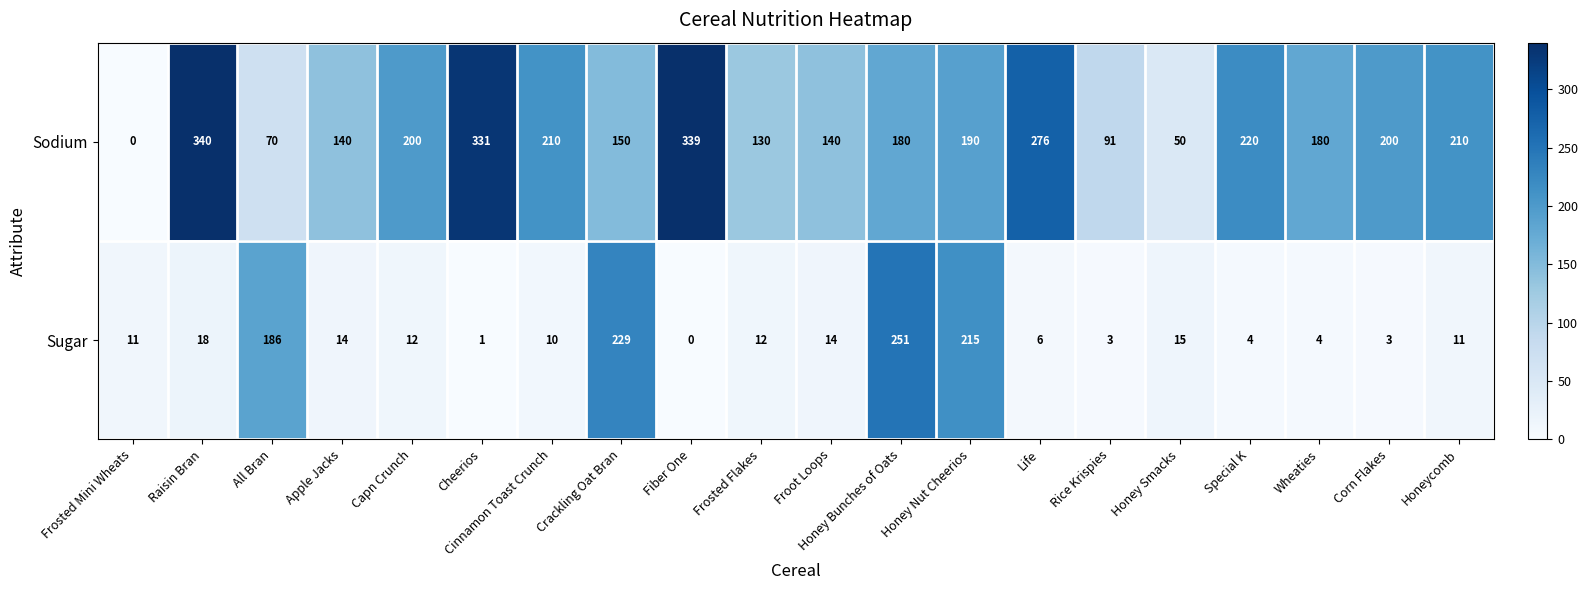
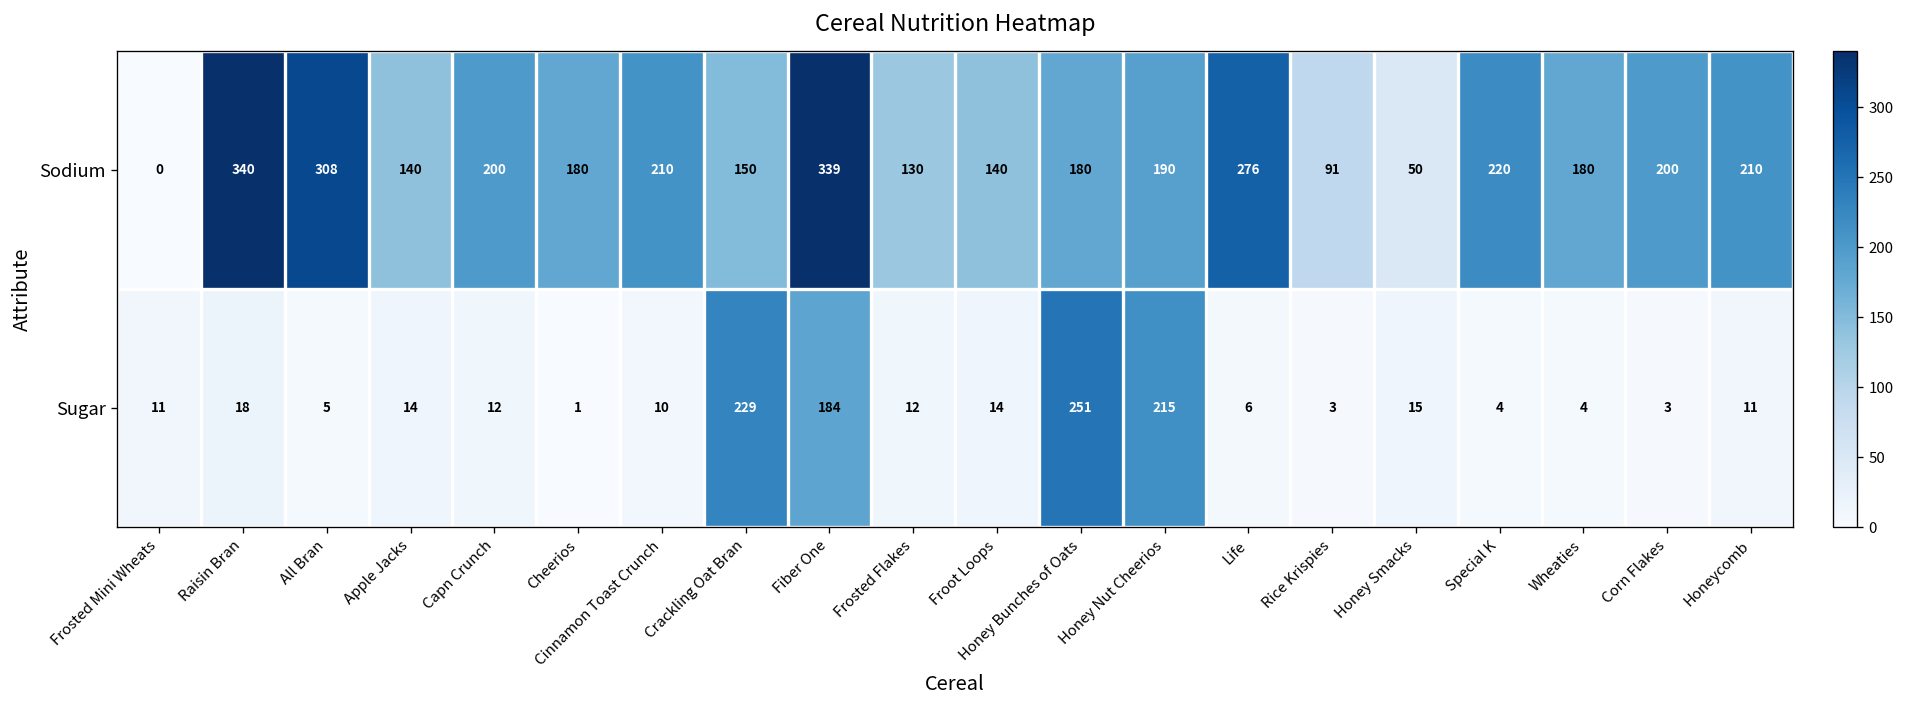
Sodium, All Bran: 70 -> 308
Sodium, Cheerios: 331 -> 180
Sugar, All Bran: 186 -> 5
Sugar, Fiber One: 0 -> 184
